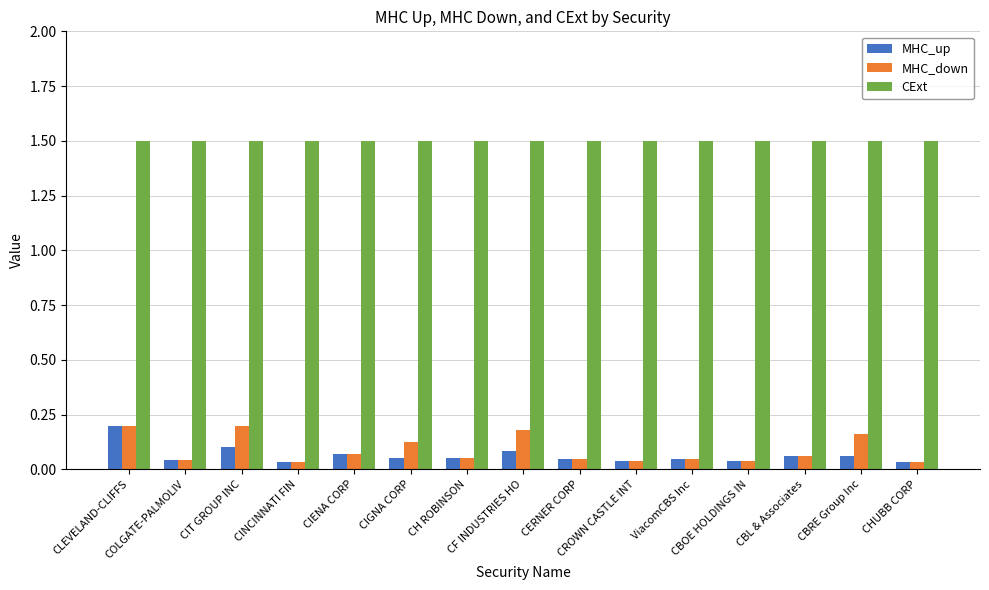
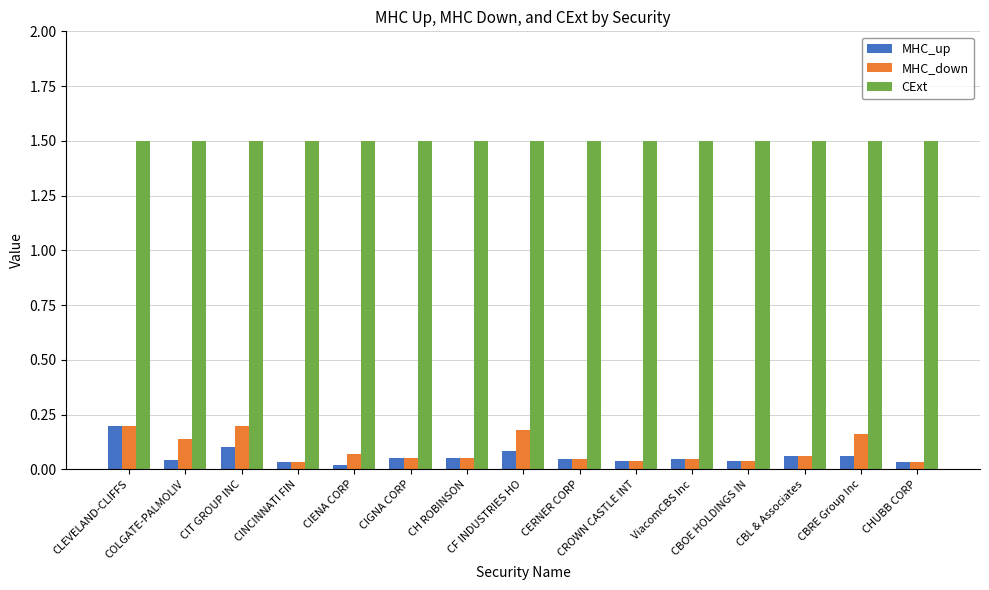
MHC_down, COLGATE-PALMOLIV: 0.04 -> 0.14
MHC_up, CIENA CORP: 0.07 -> 0.02
MHC_down, CIGNA CORP: 0.13 -> 0.05
